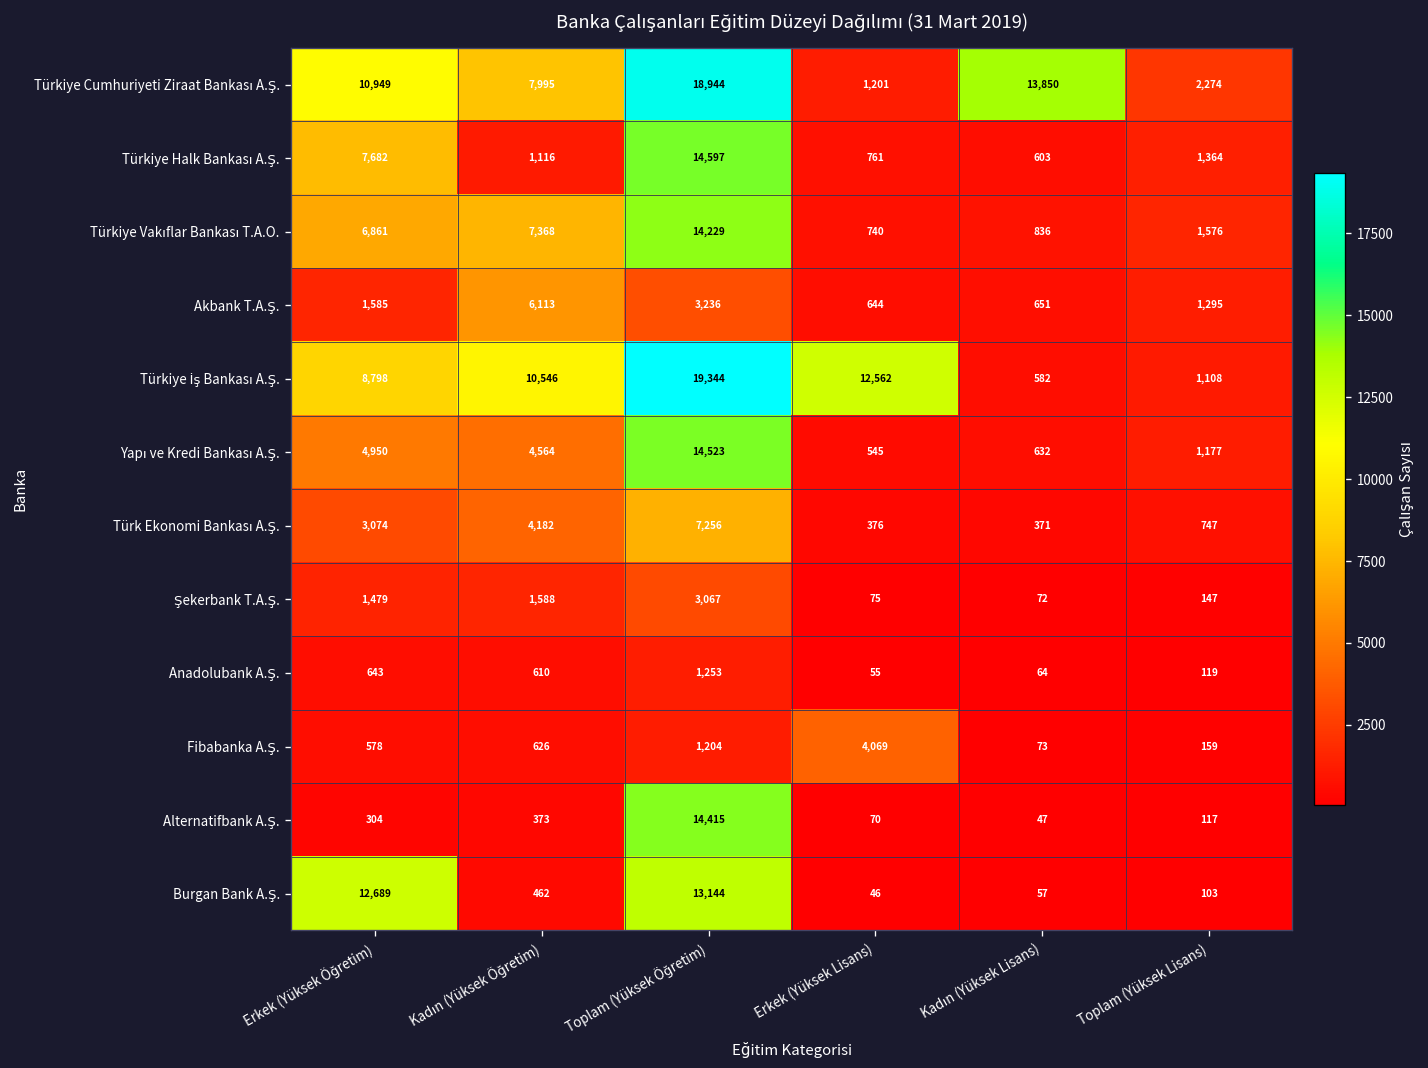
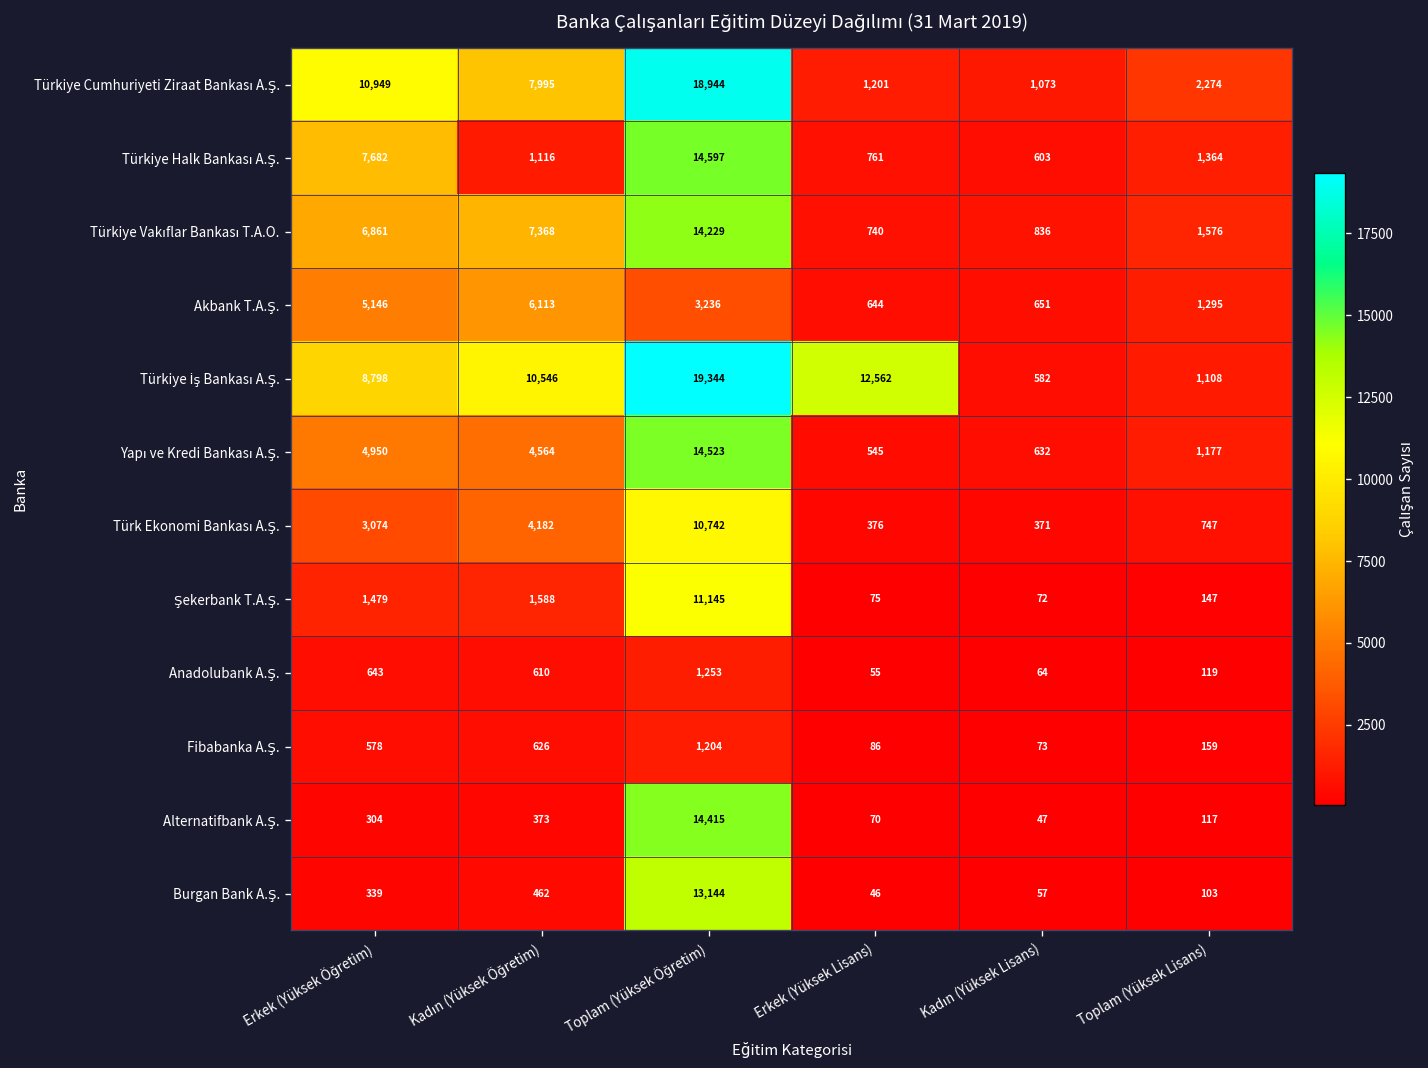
Türkiye Cumhuriyeti Ziraat Bankası A.Ş., Kadın (Yüksek Lisans): 13,850 -> 1,073
Akbank T.A.Ş., Erkek (Yüksek Öğretim): 1,585 -> 5,146
Türk Ekonomi Bankası A.Ş., Toplam (Yüksek Öğretim): 7,256 -> 10,742
Şekerbank T.A.Ş., Toplam (Yüksek Öğretim): 3,067 -> 11,145
Fibabanka A.Ş., Erkek (Yüksek Lisans): 4,069 -> 86
Burgan Bank A.Ş., Erkek (Yüksek Öğretim): 12,689 -> 339
